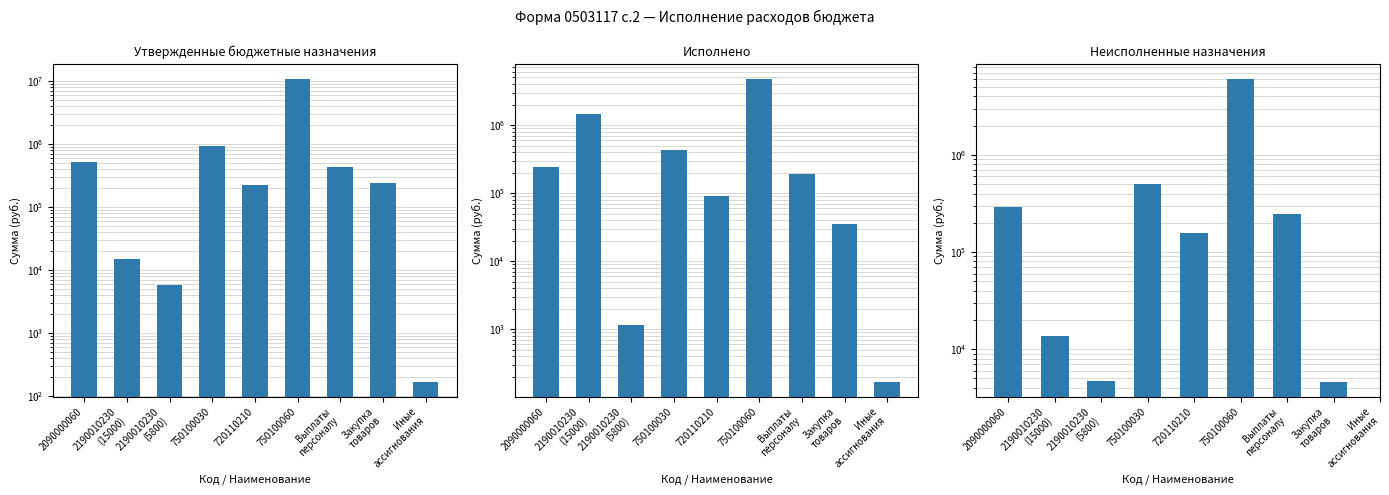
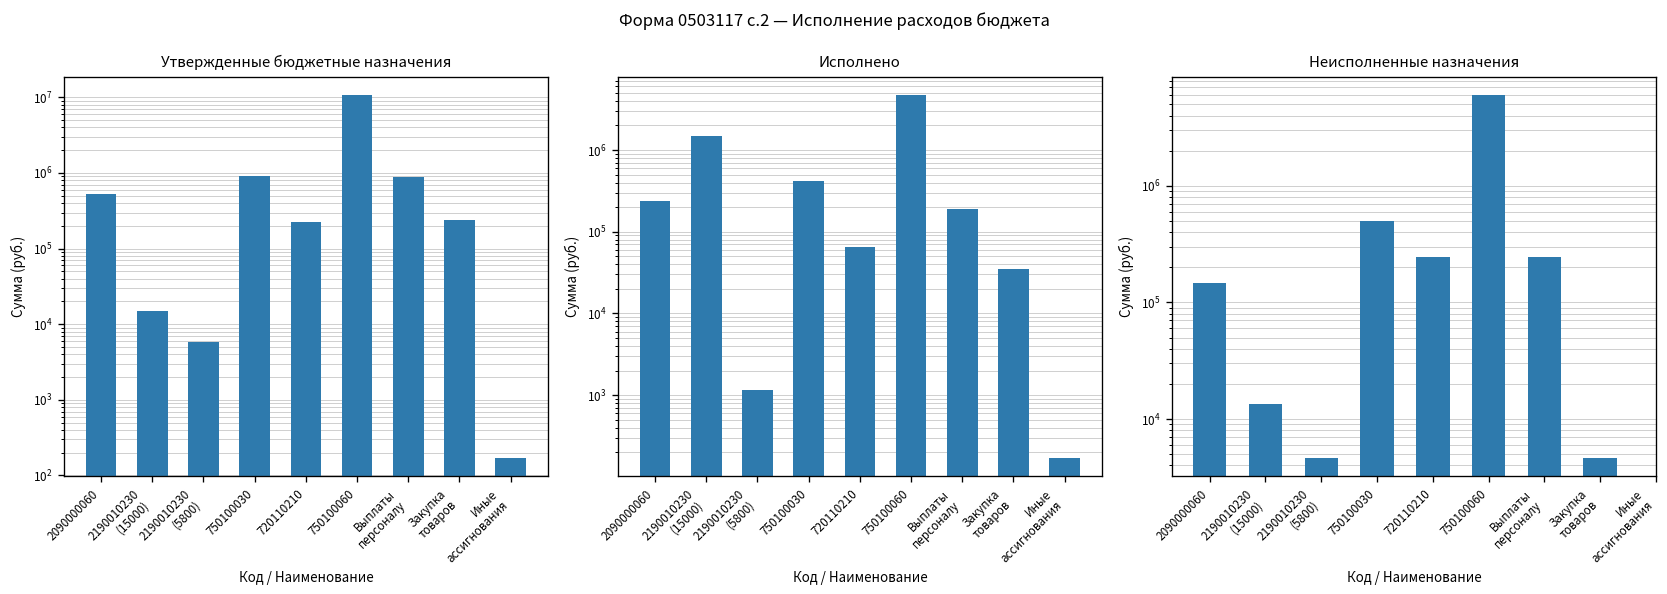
Утвержденные бюджетные назначения, Выплаты персоналу: 400000 -> 900000
Исполнено, 720110210: 90000 -> 70000
Неисполненные назначения, 2090000060: 290000 -> 150000
Неисполненные назначения, 720110210: 160000 -> 240000
